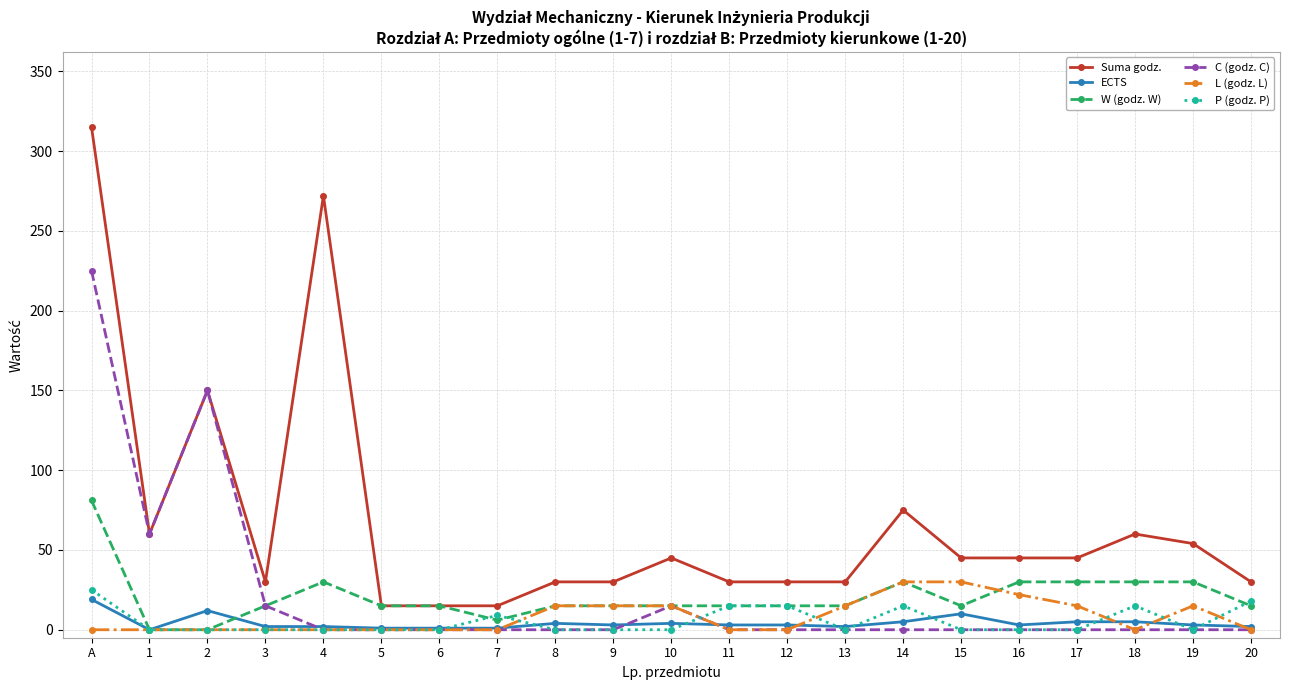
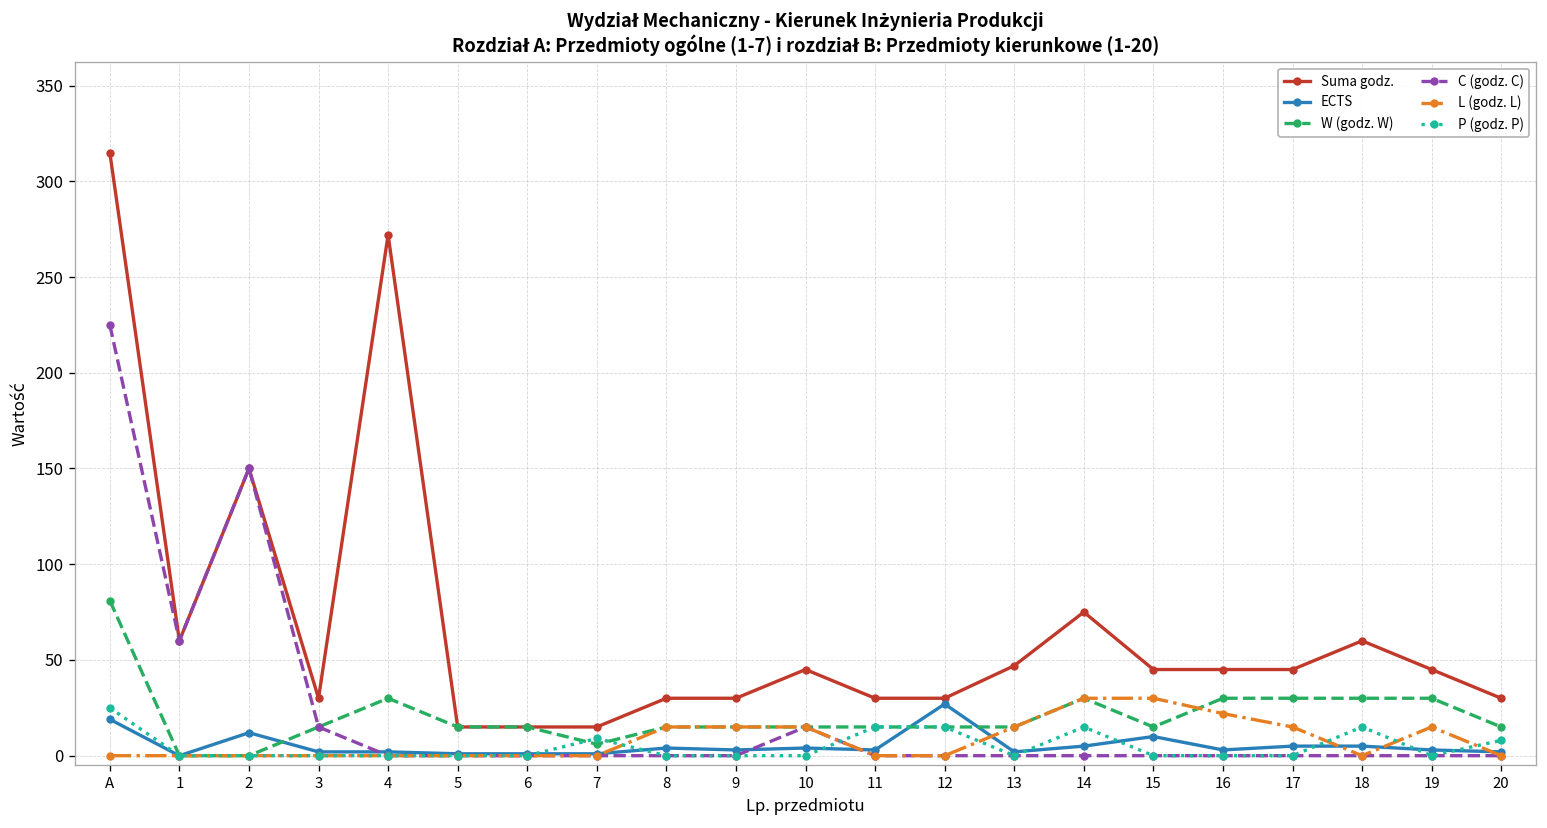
ECTS, 12: 3 -> 27
Suma godz., 13: 30 -> 47
Suma godz., 19: 54 -> 45
P (godz. P), 20: 18 -> 8
